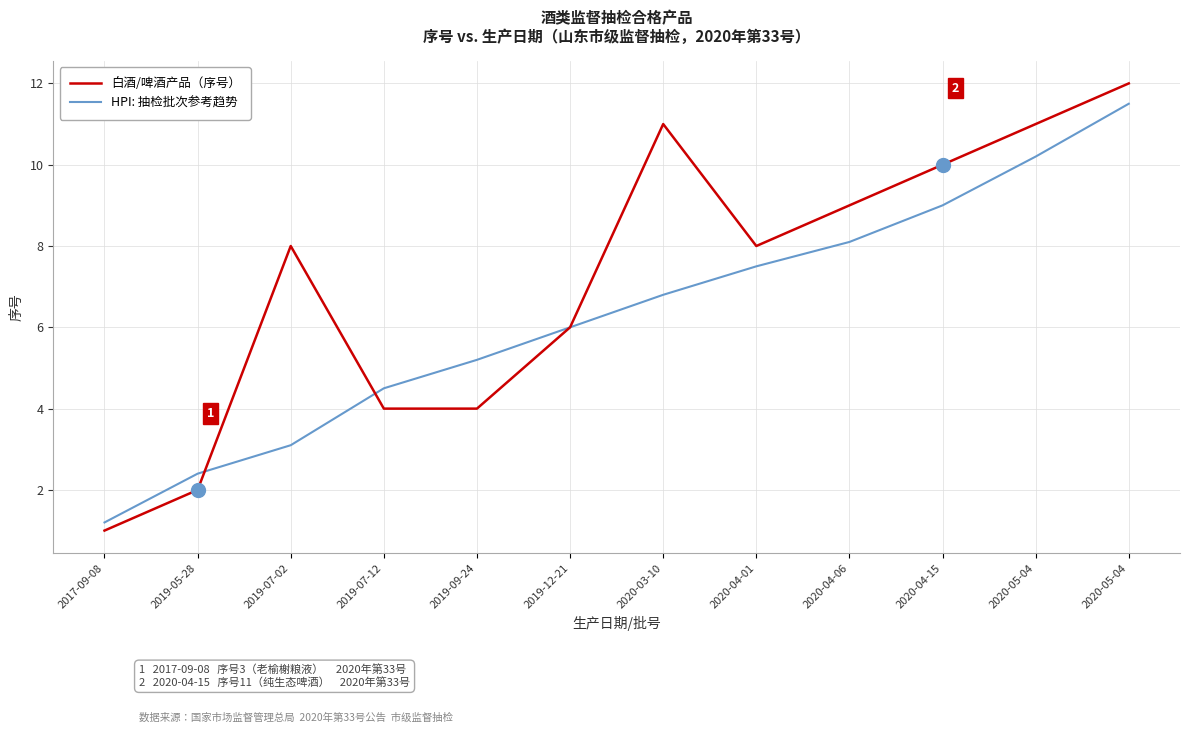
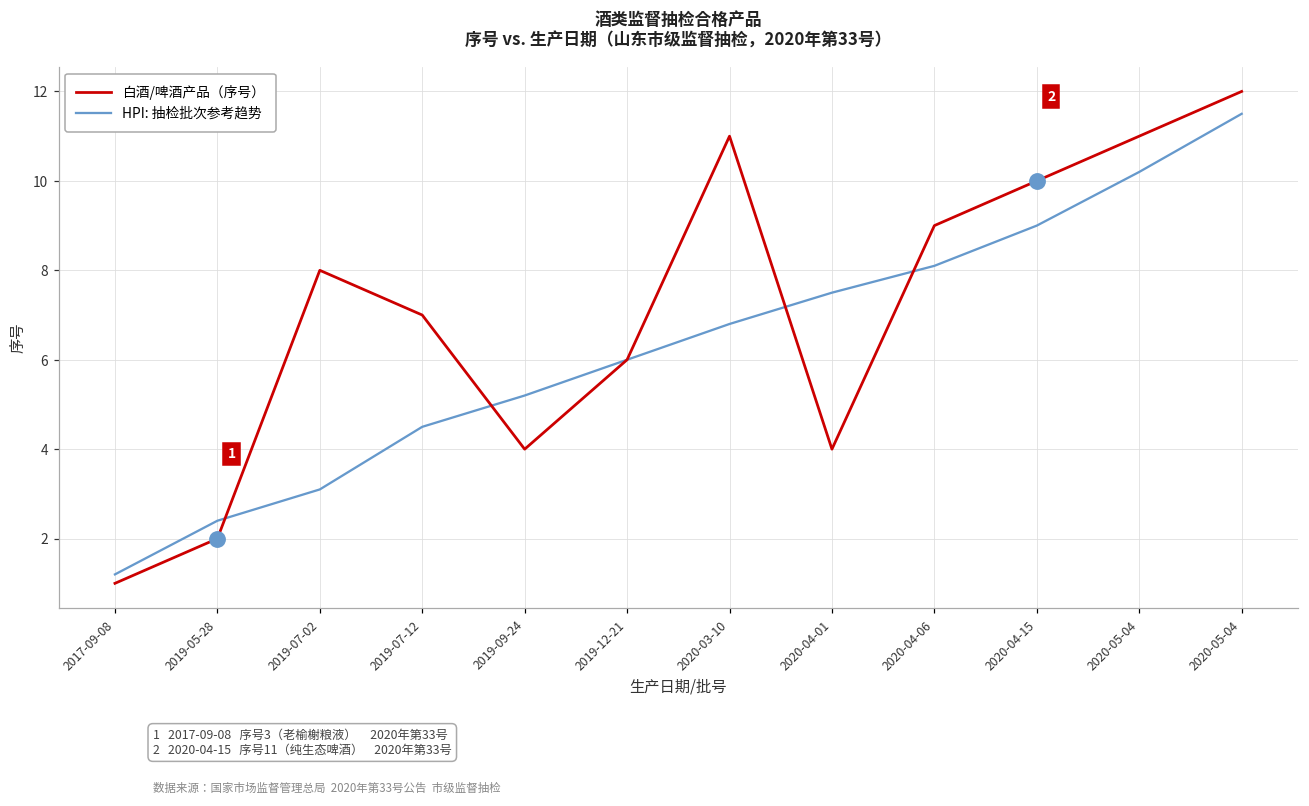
白酒/啤酒产品（序号）, 2019-07-12: 4 -> 7
白酒/啤酒产品（序号）, 2020-04-01: 8 -> 4
